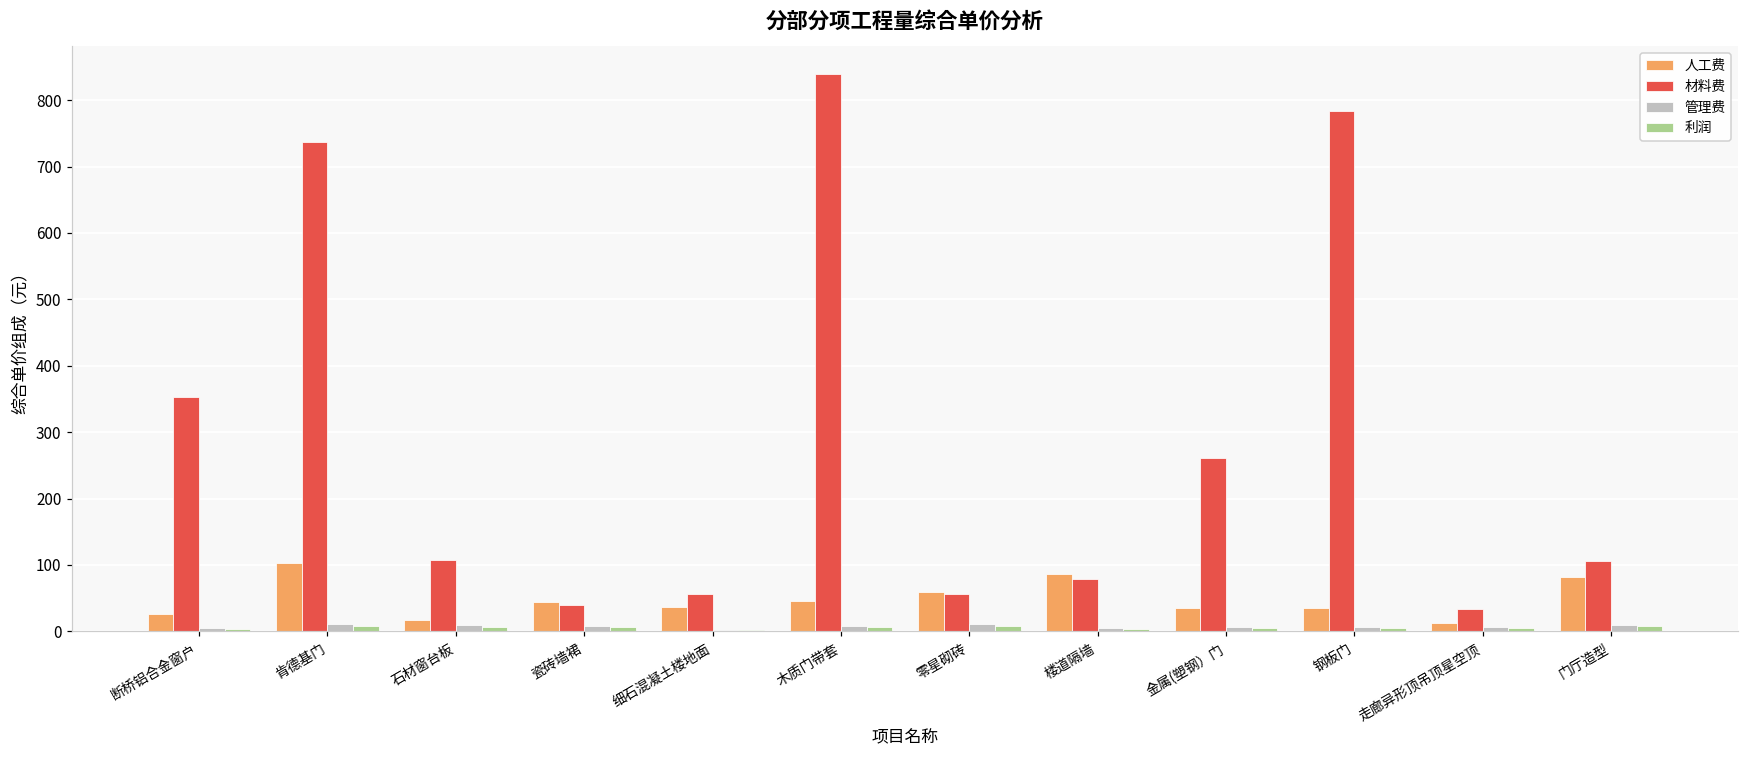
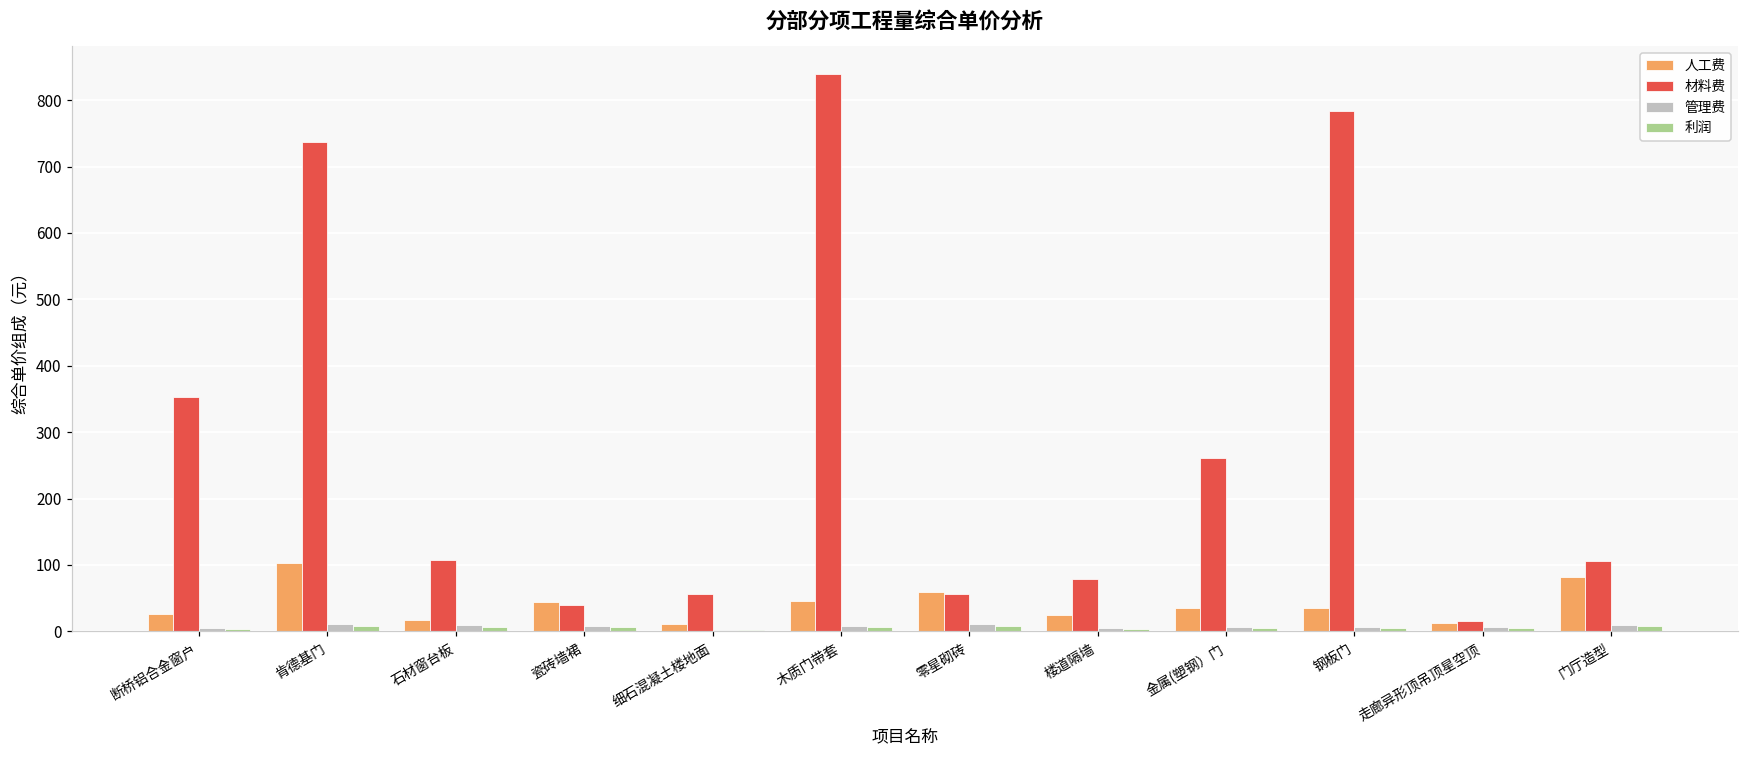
人工费, 细石混凝土楼地面: 40 -> 10
人工费, 楼道隔墙: 90 -> 20
材料费, 走廊异形顶吊顶星空顶: 30 -> 20
